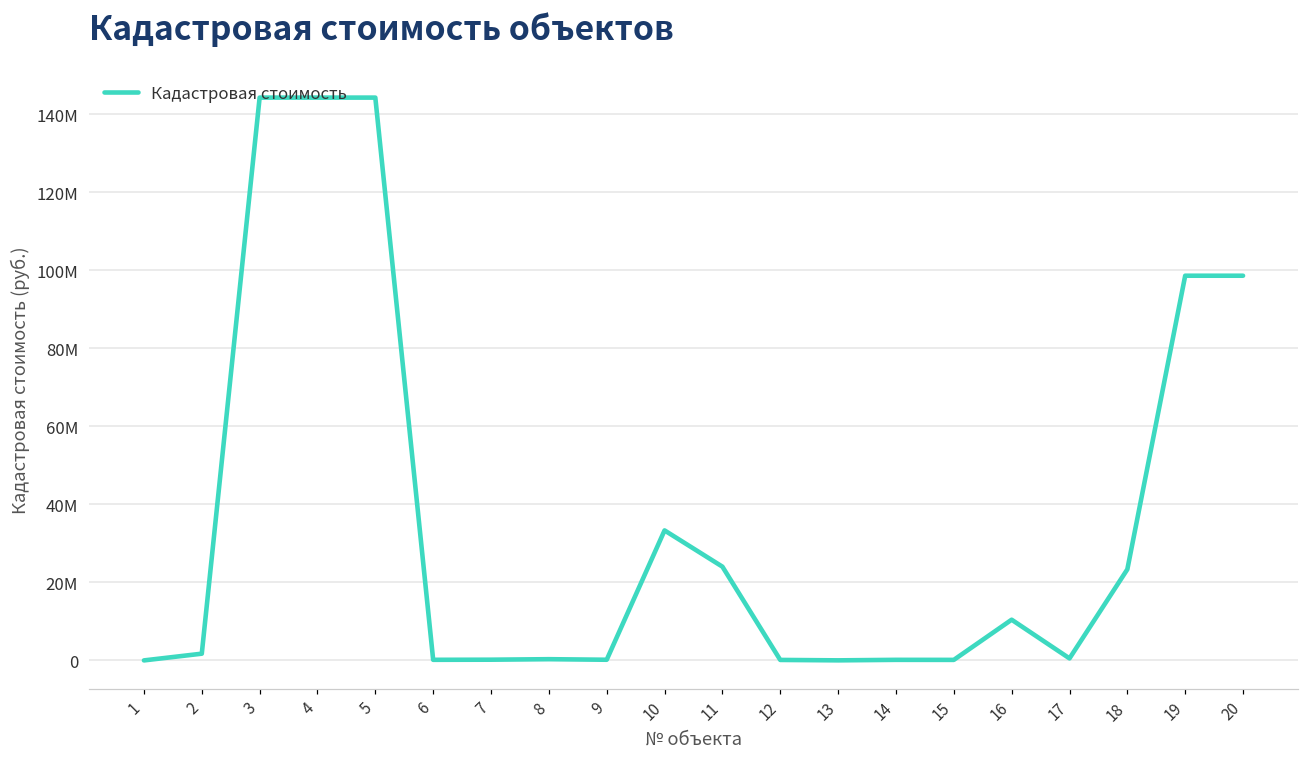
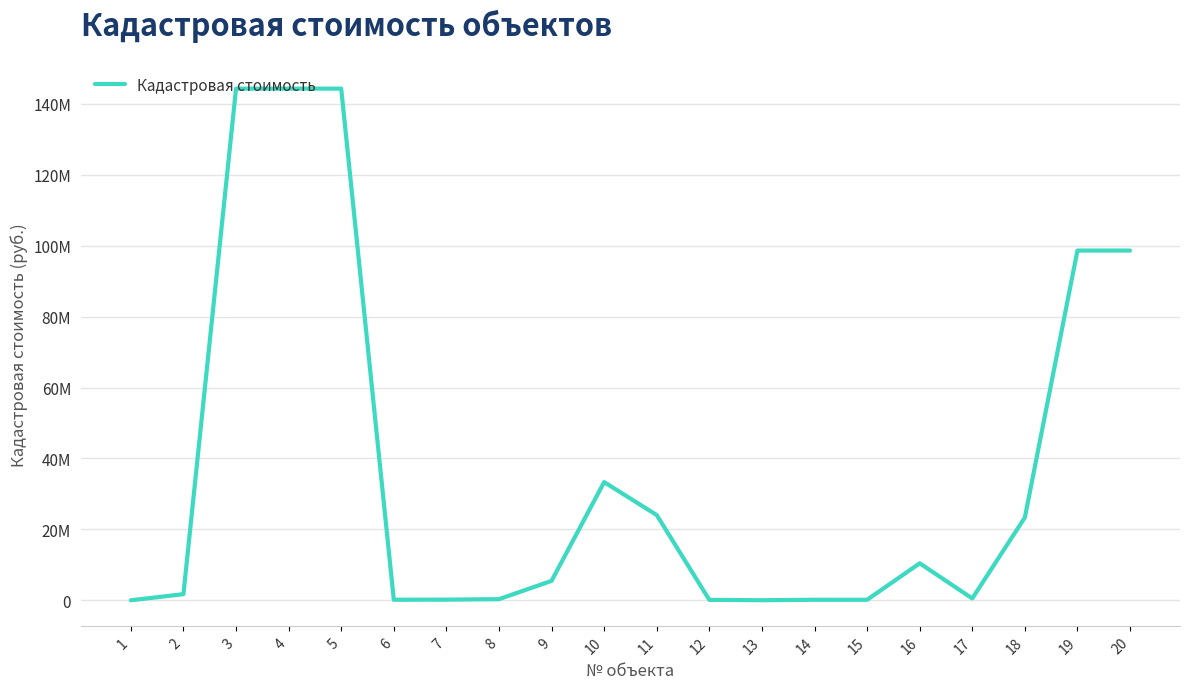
9: 0 -> 5000000
